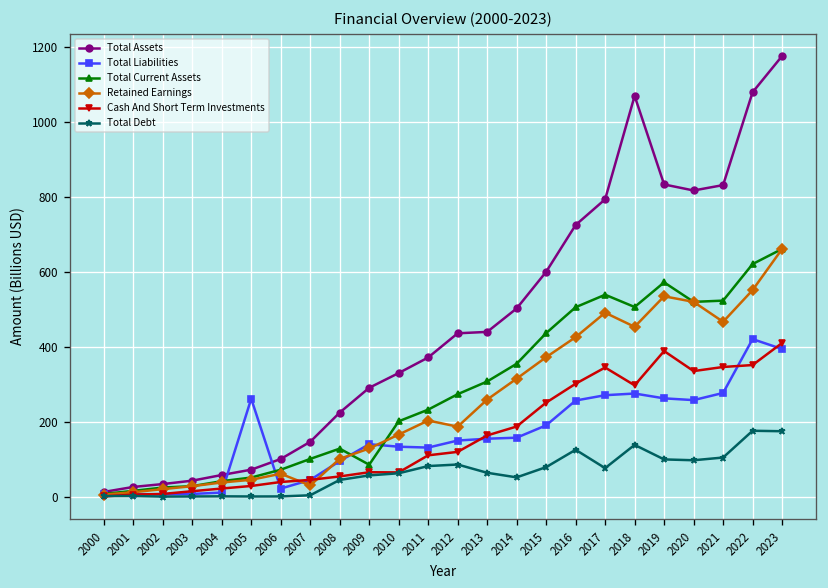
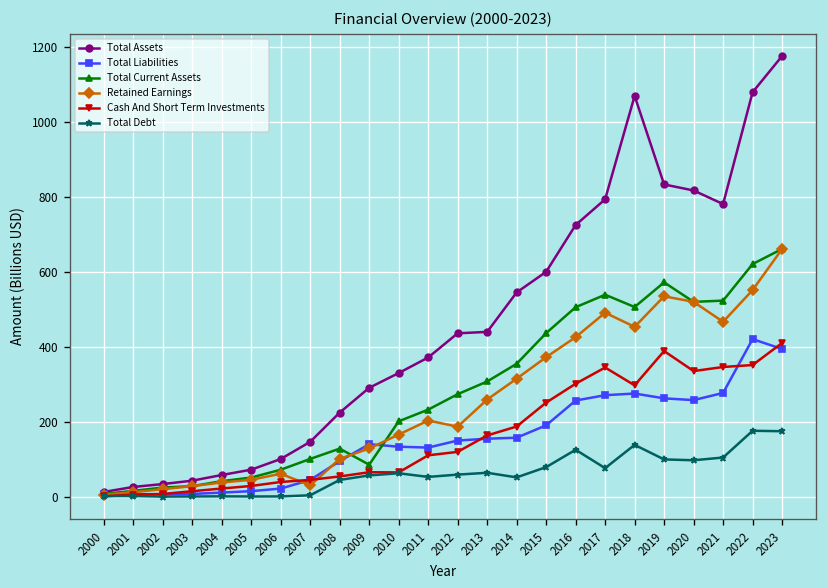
Total Liabilities, 2005: 260 -> 10
Total Debt, 2011: 80 -> 50
Total Debt, 2012: 90 -> 60
Total Assets, 2014: 500 -> 550
Total Assets, 2021: 830 -> 780
